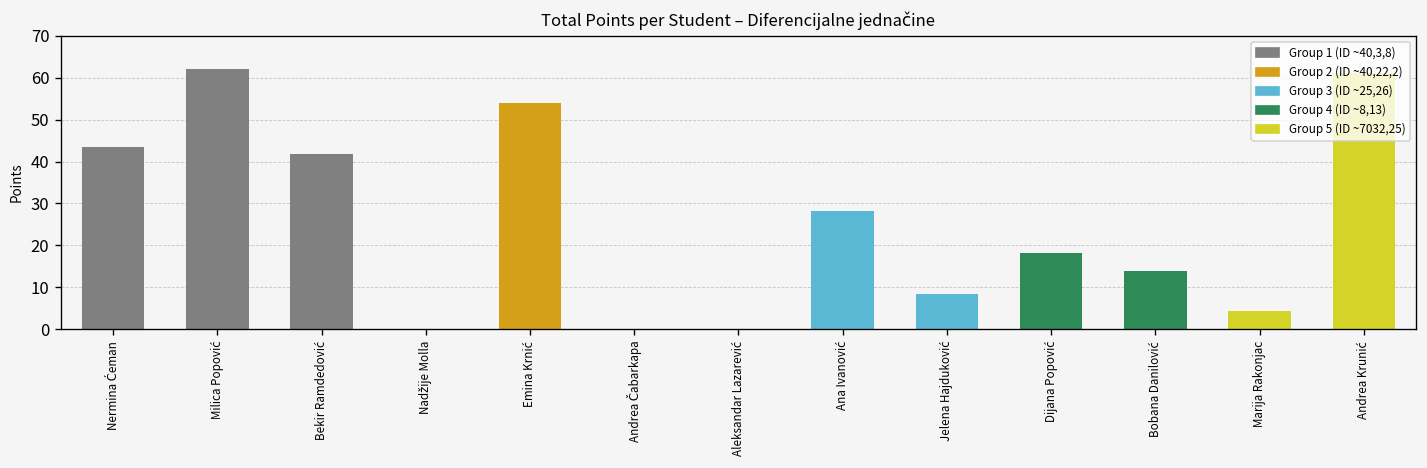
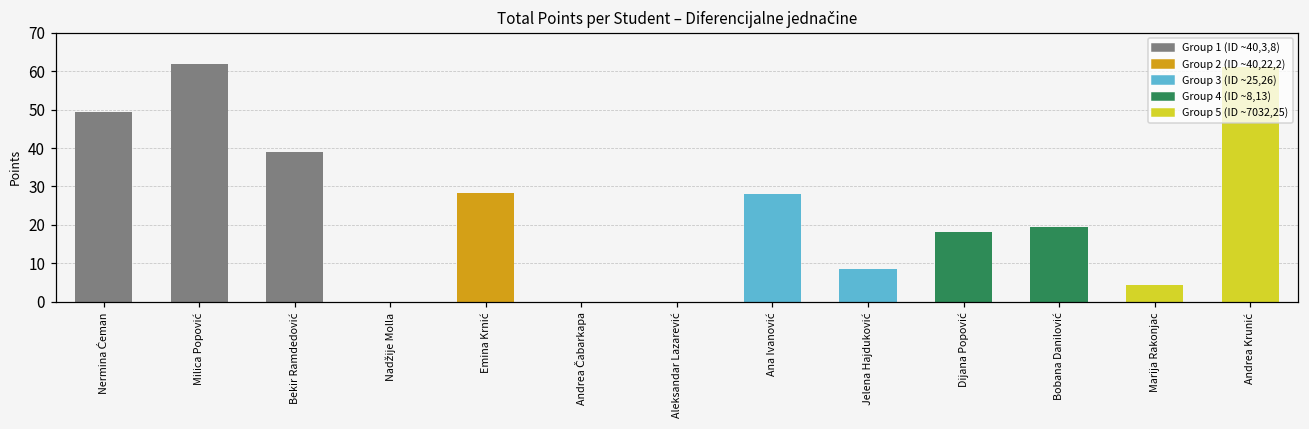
Nermina Ćeman: 44 -> 49
Bekir Ramdedović: 42 -> 39
Emina Krnić: 54 -> 28
Bobana Danilović: 14 -> 20
